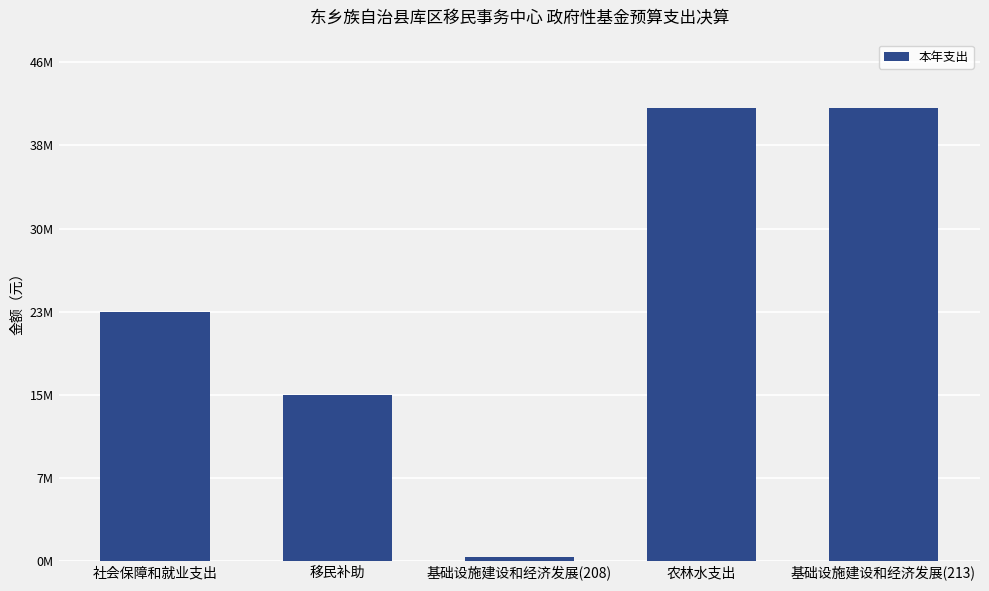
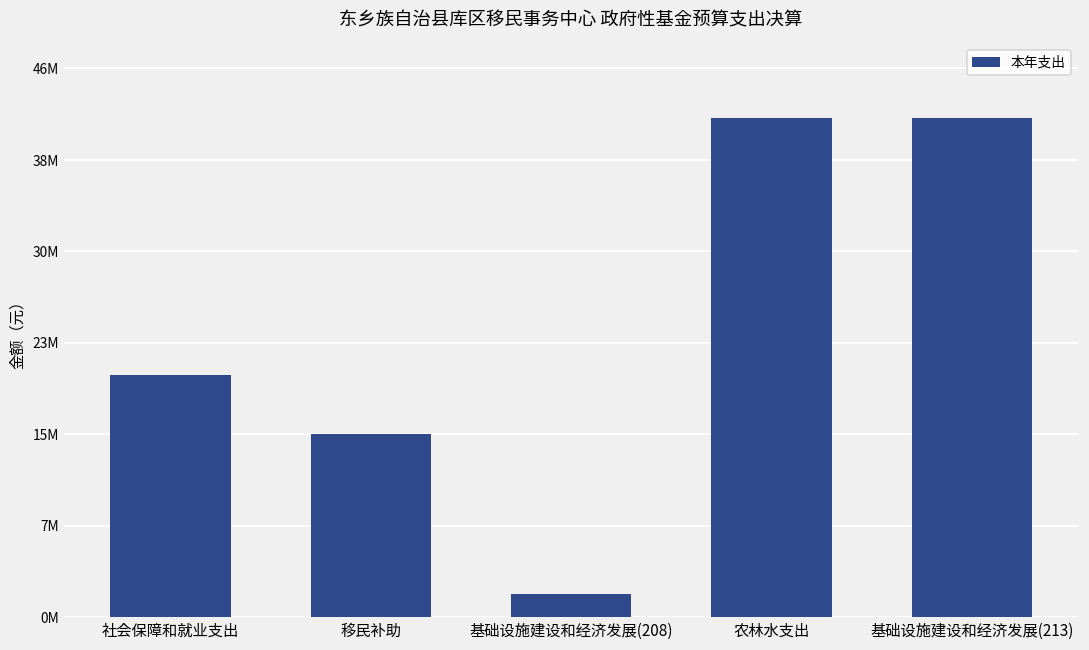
社会保障和就业支出: 23000000 -> 20400000
基础设施建设和经济发展(208): 400000 -> 1900000
